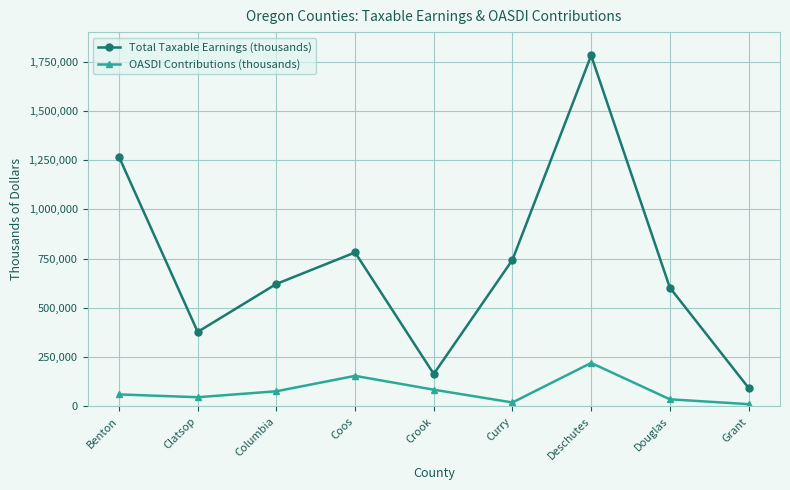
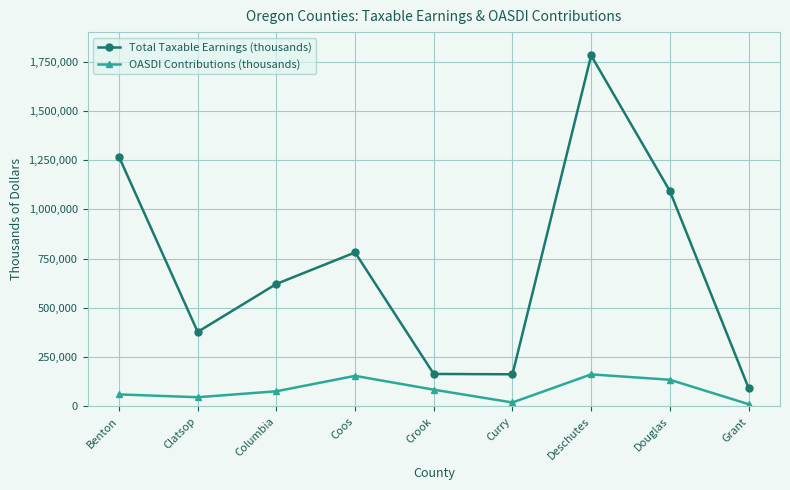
Total Taxable Earnings (thousands), Curry: 740,000 -> 160,000
OASDI Contributions (thousands), Deschutes: 220,000 -> 160,000
Total Taxable Earnings (thousands), Douglas: 600,000 -> 1,090,000
OASDI Contributions (thousands), Douglas: 40,000 -> 140,000
